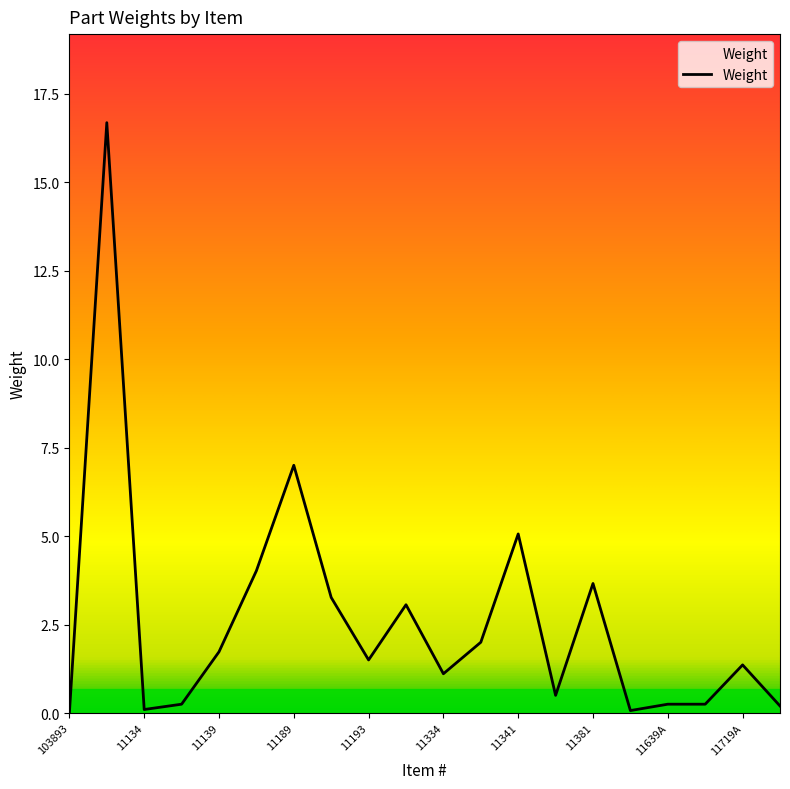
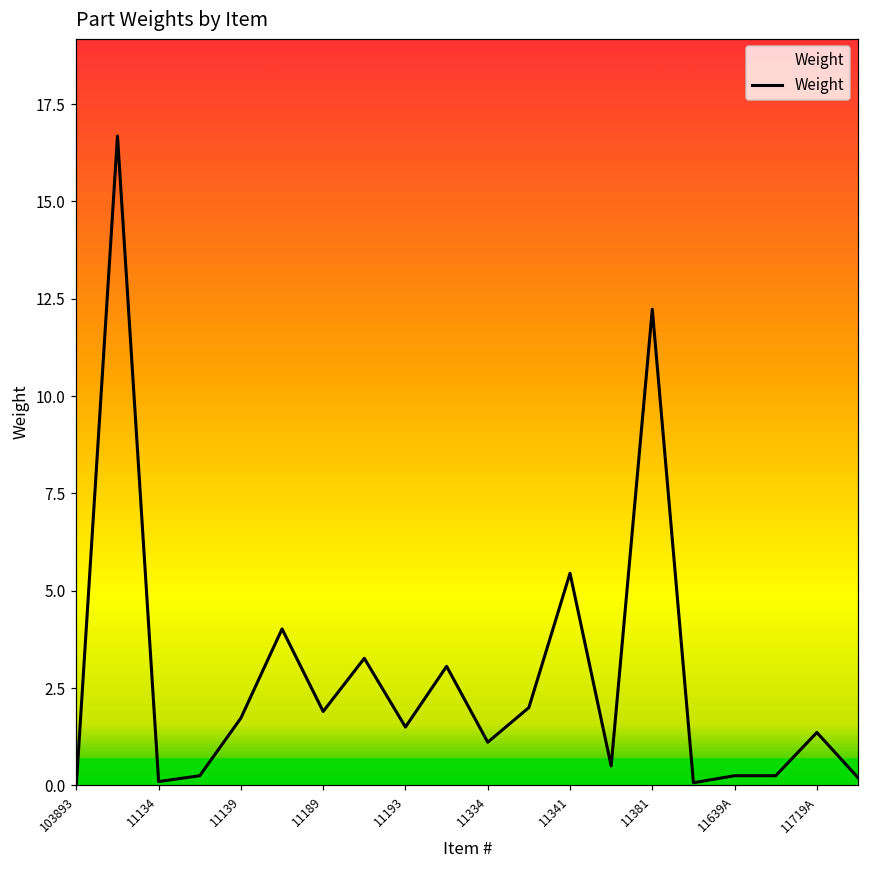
11189: 7.0 -> 1.9
11341: 5.1 -> 5.5
11381: 3.7 -> 12.2
